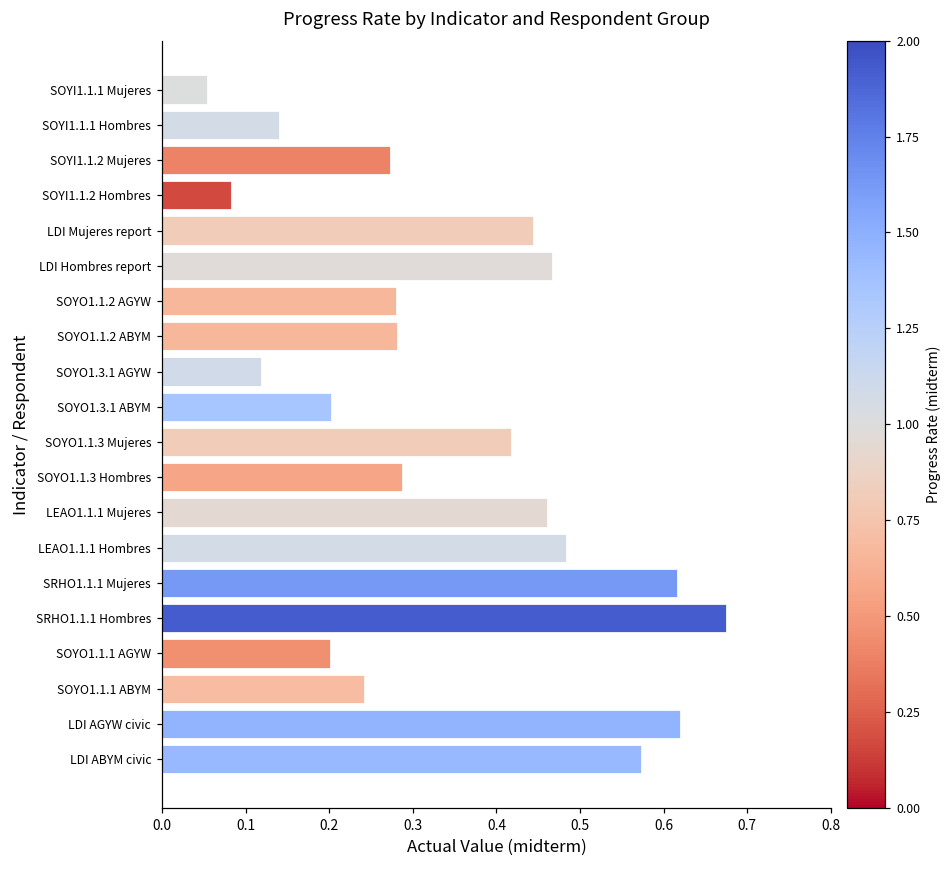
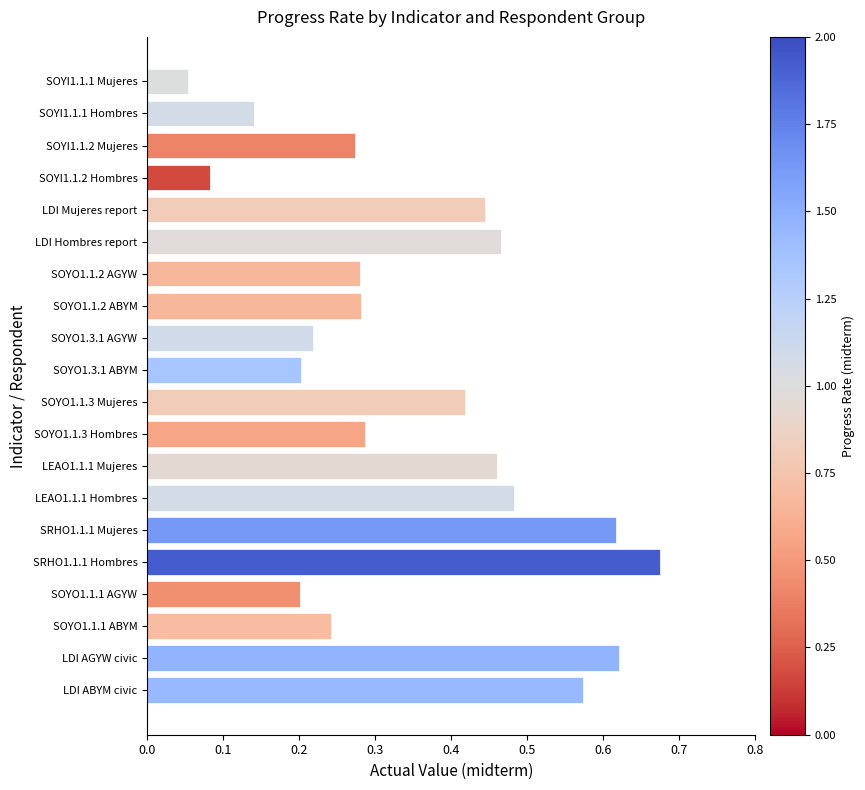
SOYO1.3.1 AGYW: 0.12 -> 0.22
